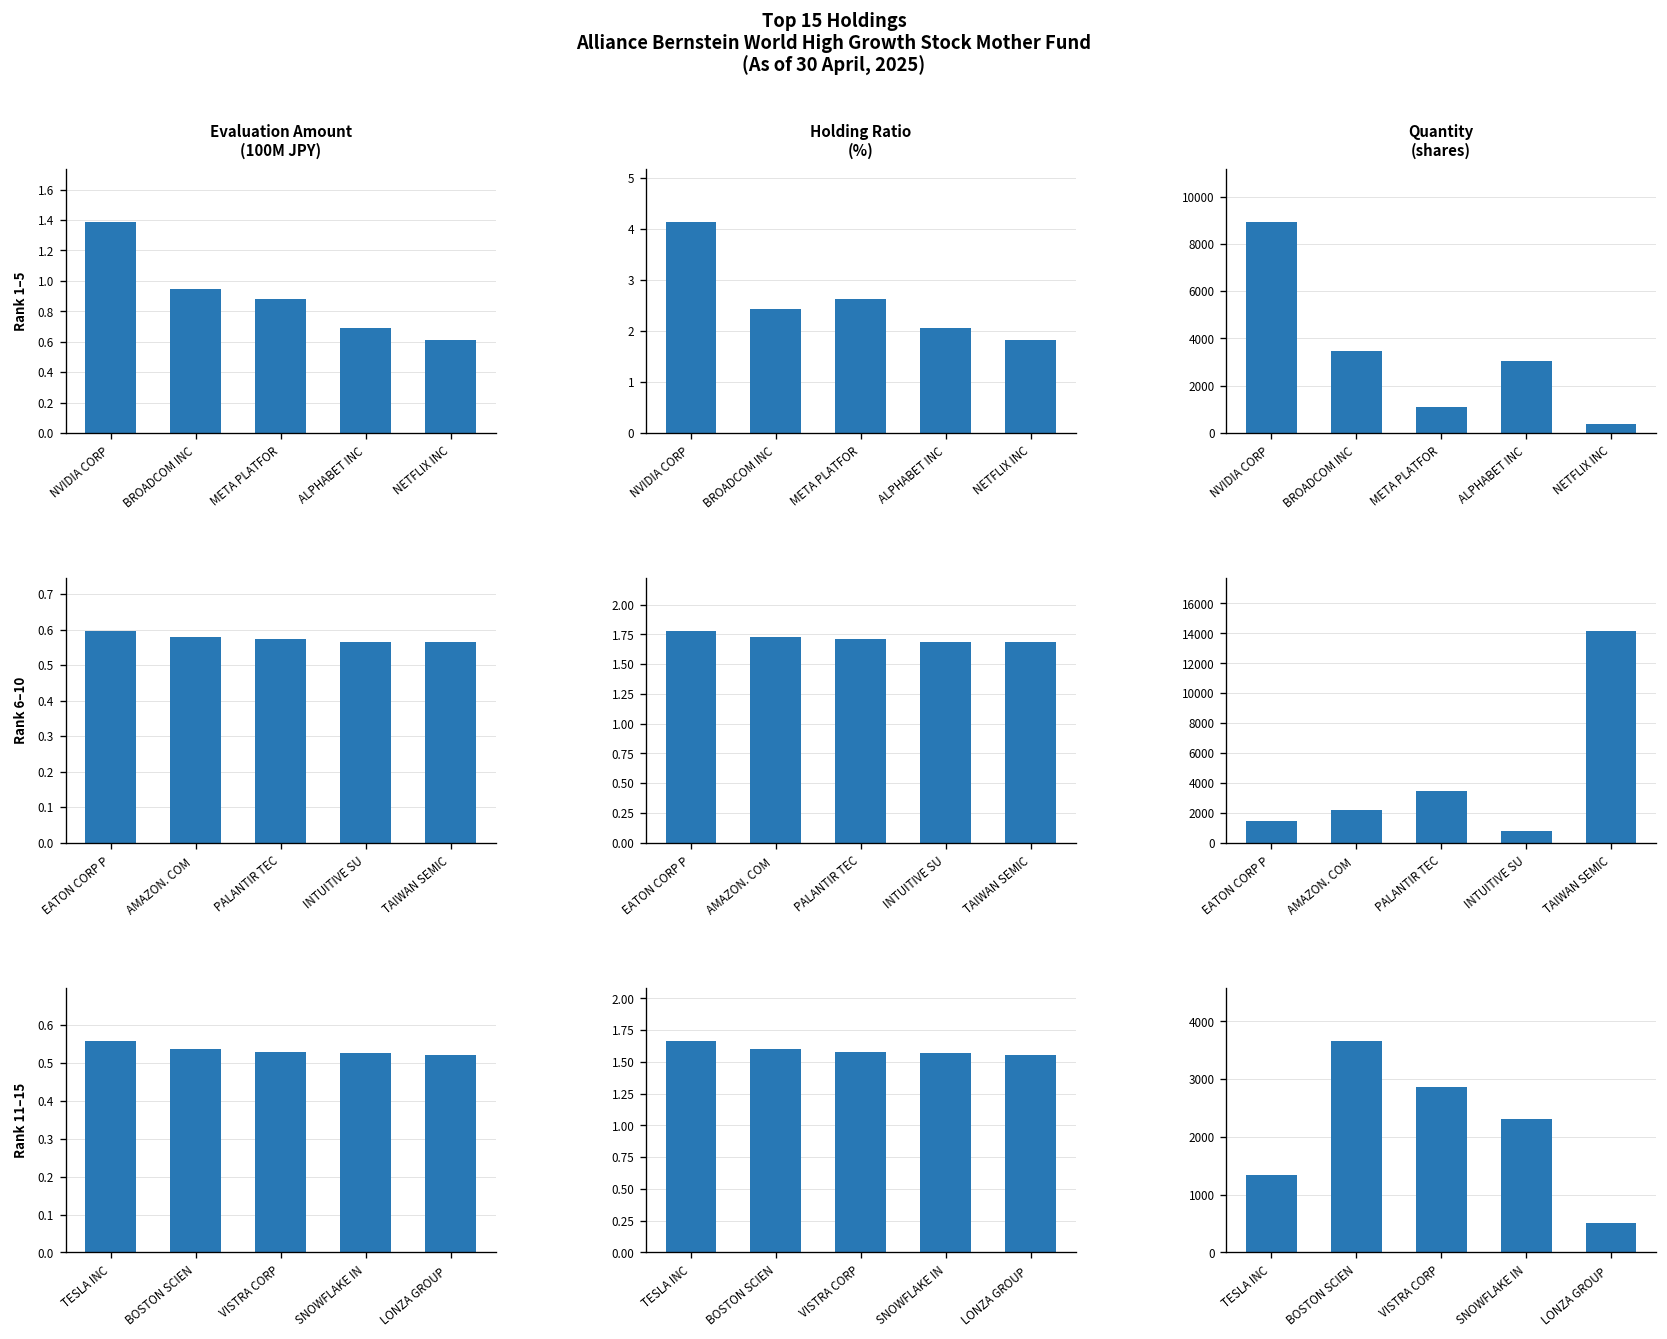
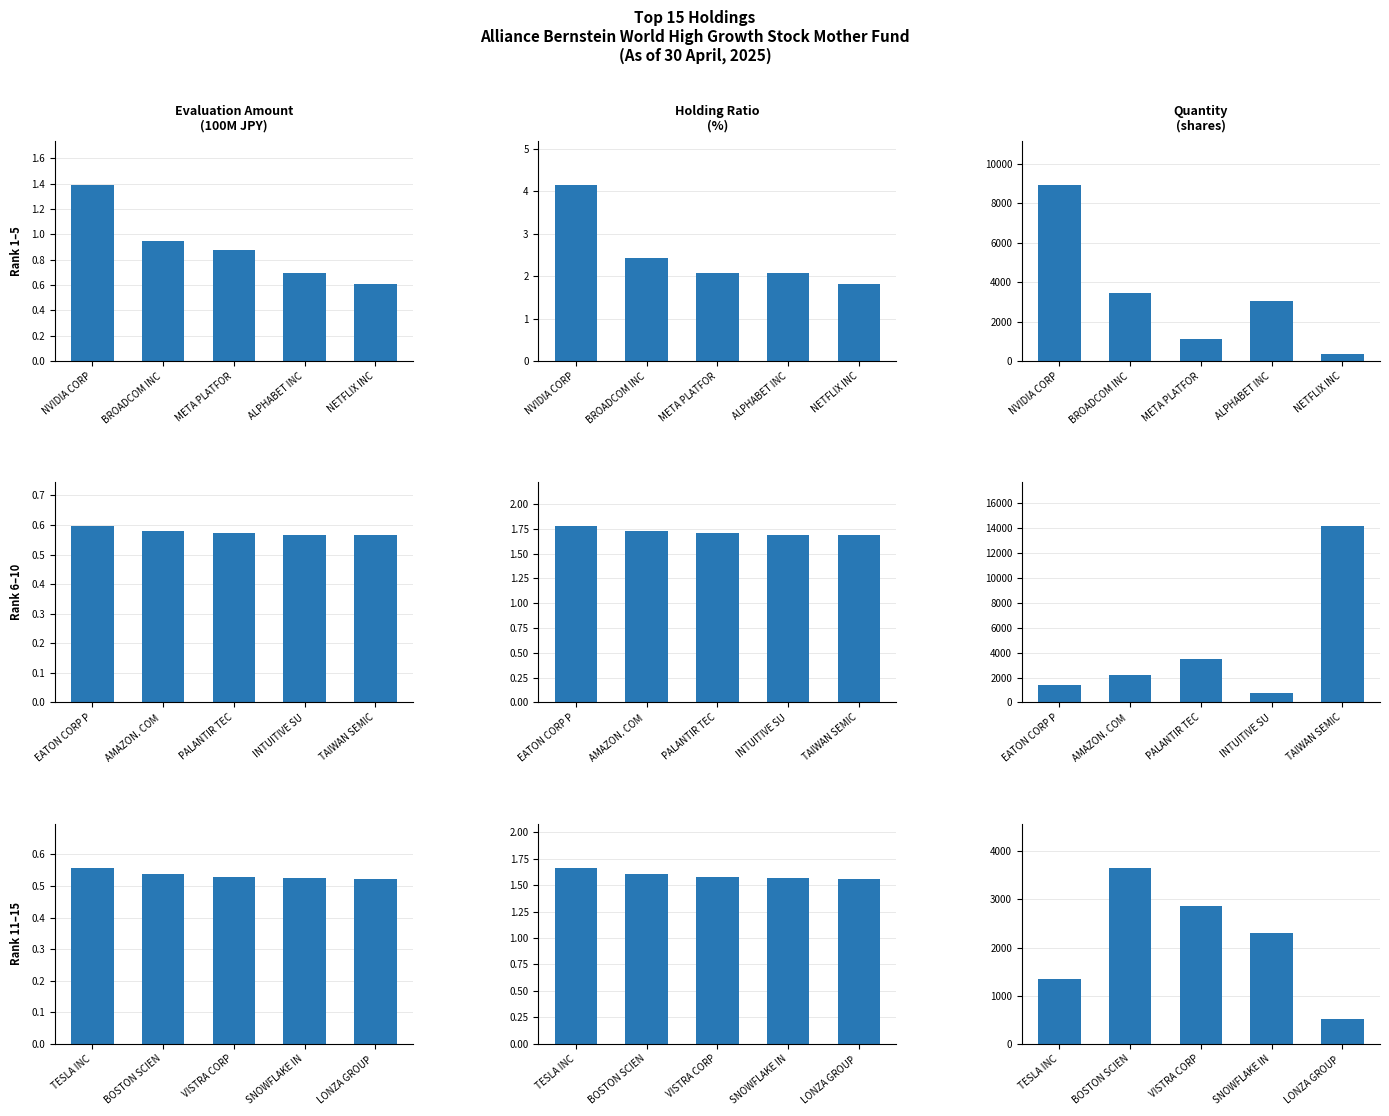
Holding Ratio (%), META PLATFOR: 2.6 -> 2.1
